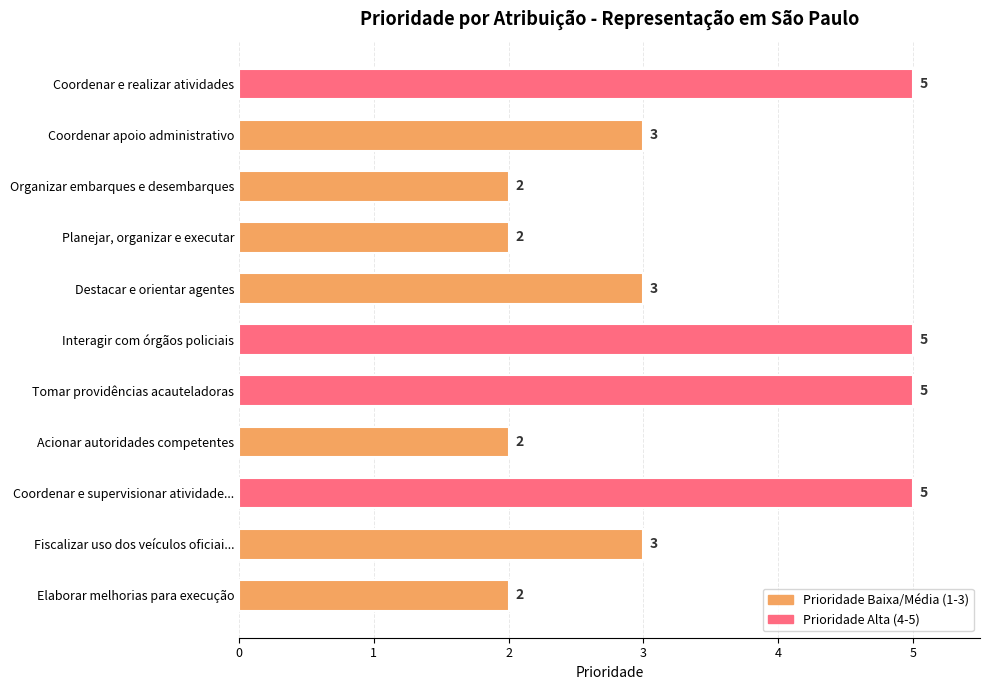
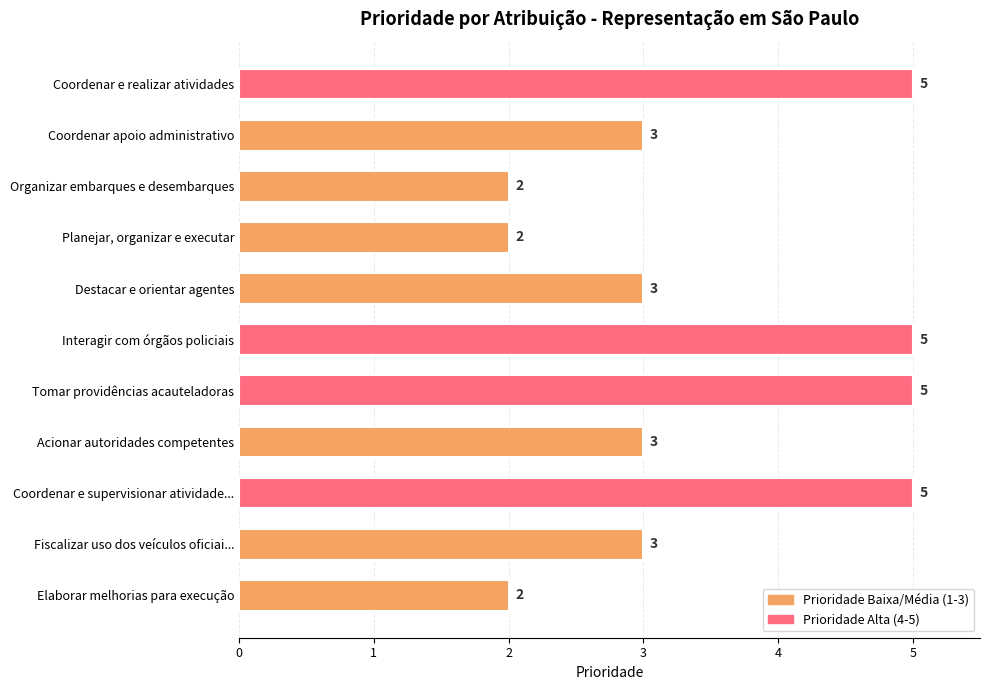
Acionar autoridades competentes: 2 -> 3
